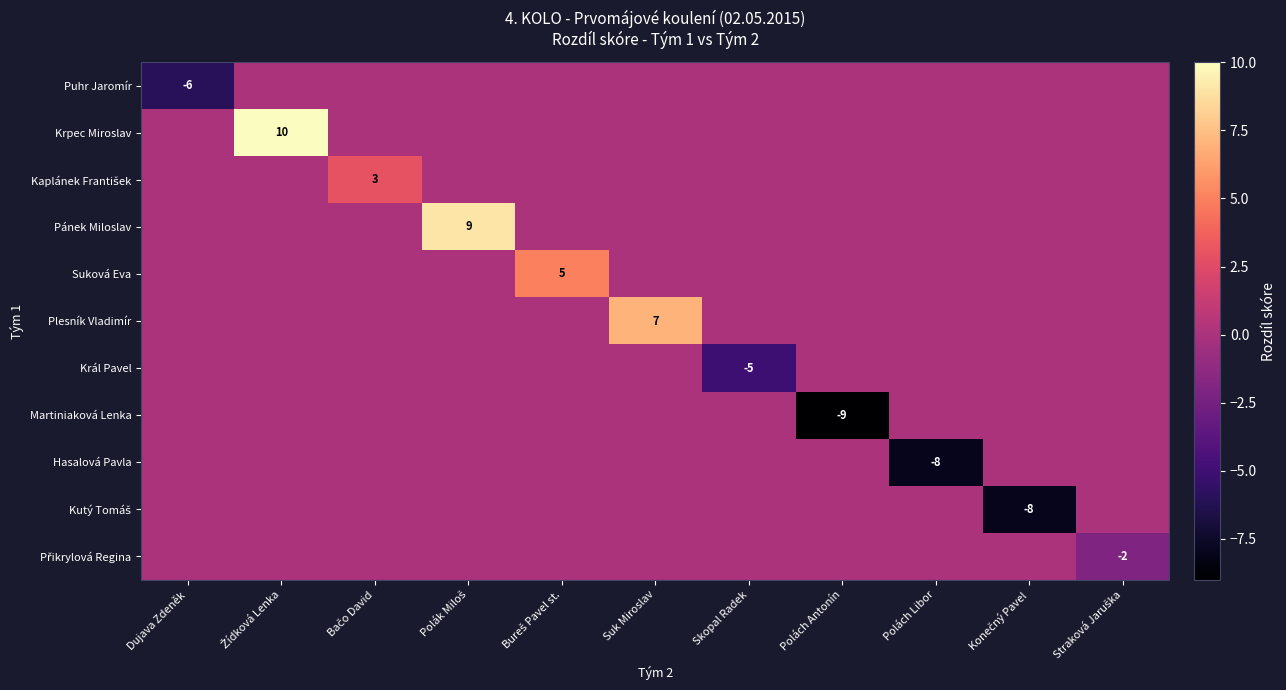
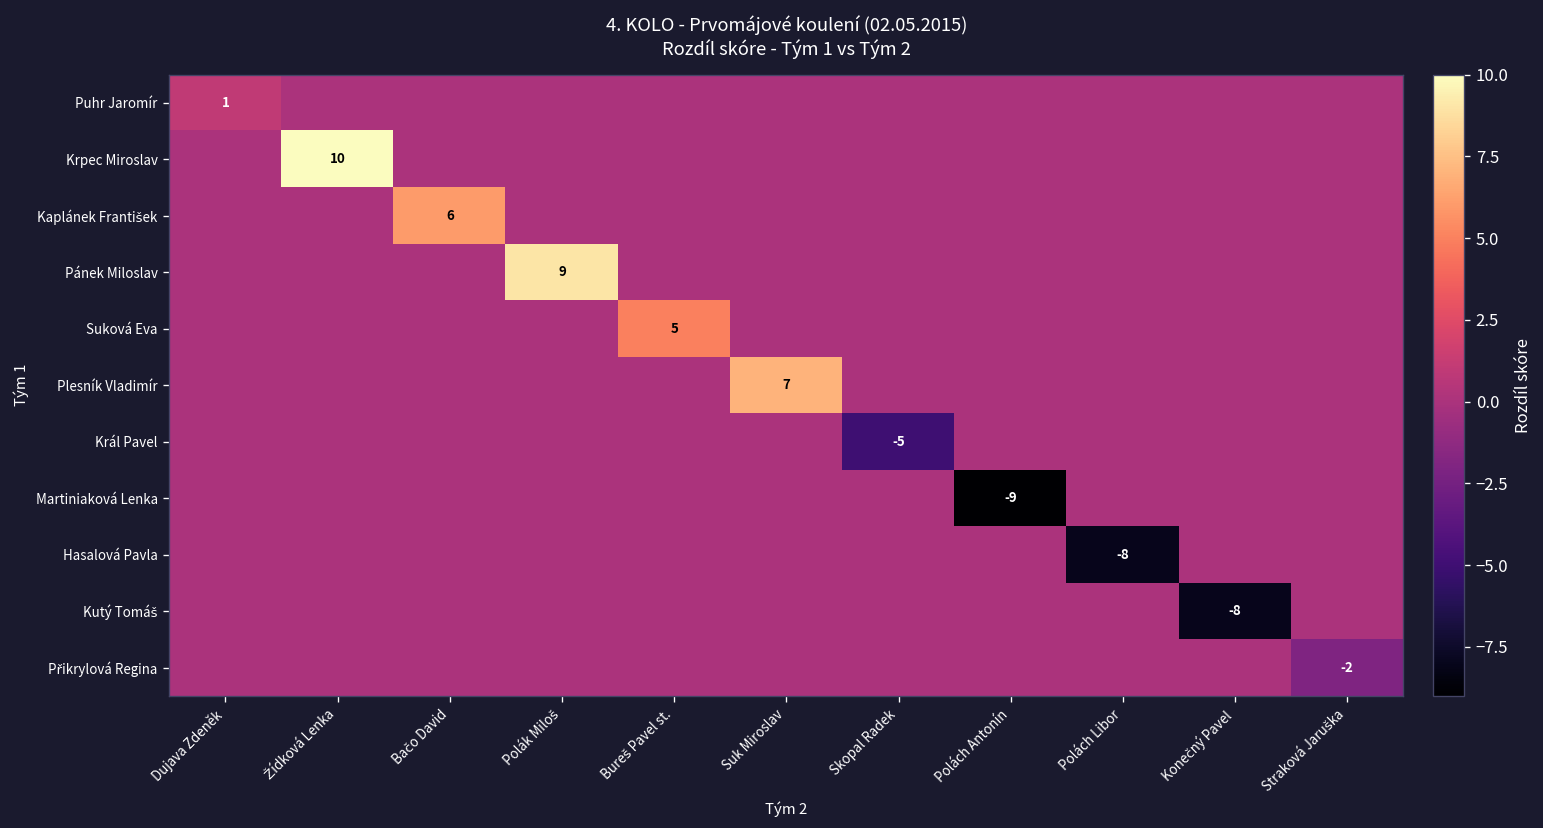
Puhr Jaromír, Dujava Zdeněk: -6 -> 1
Kaplánek František, Bačo David: 3 -> 6
